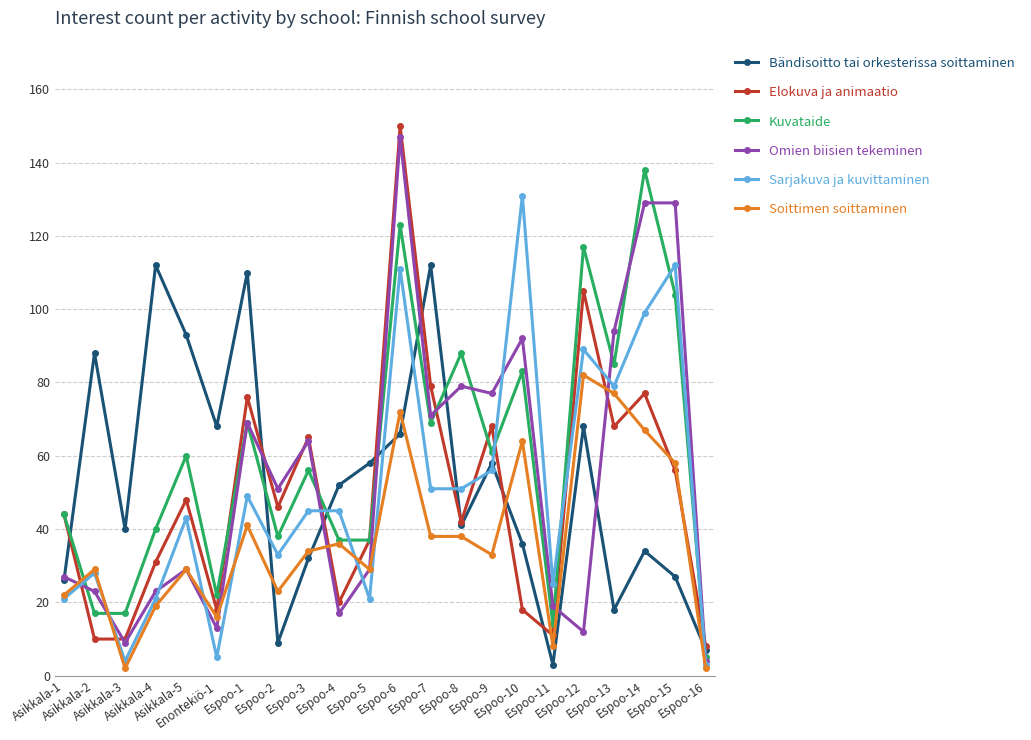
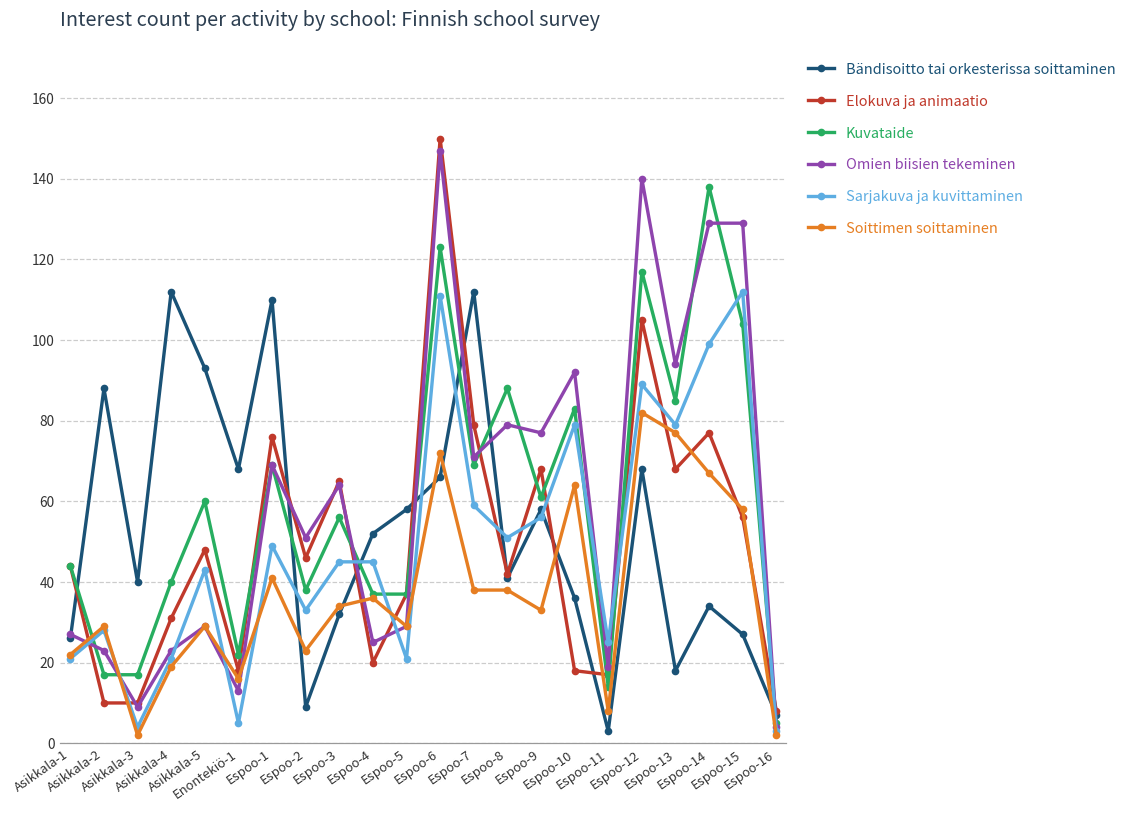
Omien biisien tekeminen, Espoo-4: 17 -> 25
Sarjakuva ja kuvittaminen, Espoo-7: 51 -> 59
Sarjakuva ja kuvittaminen, Espoo-10: 131 -> 79
Elokuva ja animaatio, Espoo-11: 11 -> 17
Omien biisien tekeminen, Espoo-12: 12 -> 140
